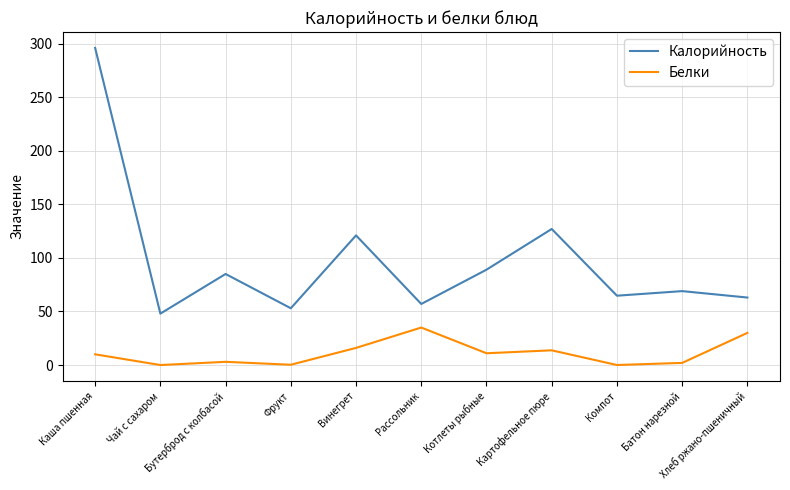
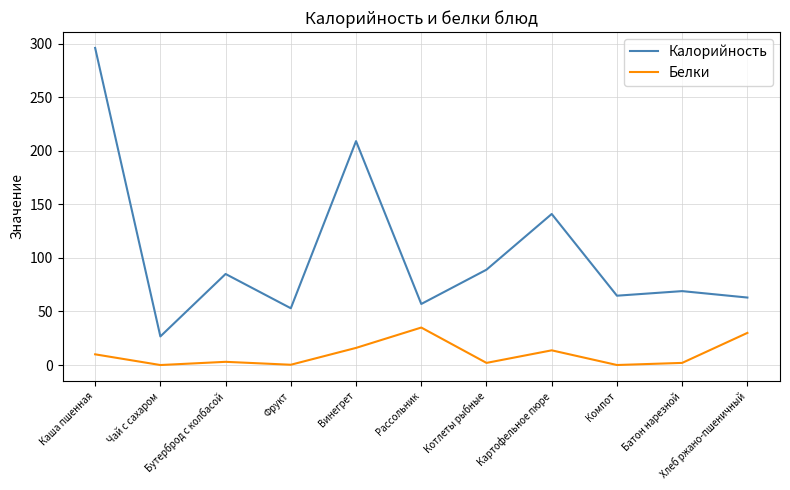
Калорийность, Чай с сахаром: 48 -> 27
Калорийность, Винегрет: 121 -> 209
Белки, Котлеты рыбные: 11 -> 2
Калорийность, Картофельное пюре: 127 -> 141
